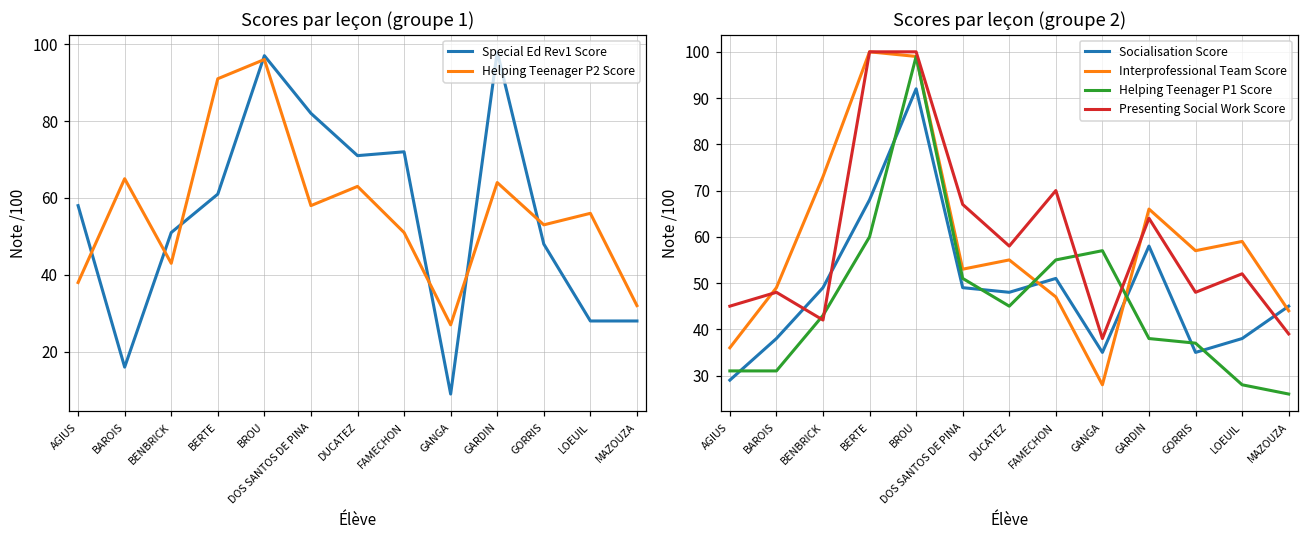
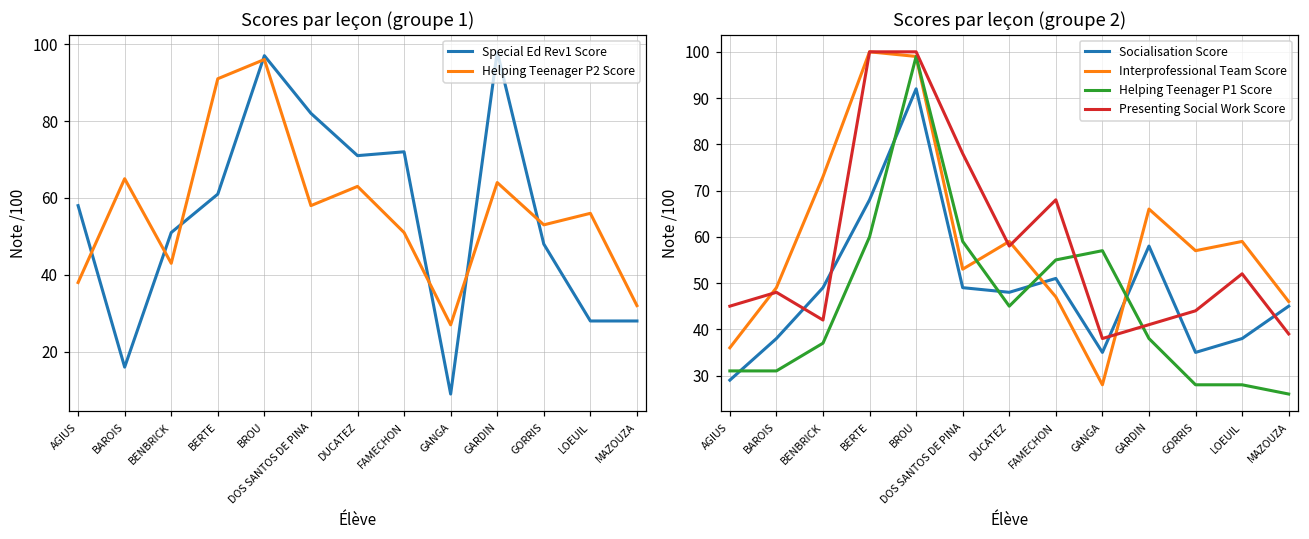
Scores par leçon (groupe 2), Helping Teenager P1 Score, BENBRICK: 43 -> 37
Scores par leçon (groupe 2), Helping Teenager P1 Score, DOS SANTOS DE PINA: 51 -> 59
Scores par leçon (groupe 2), Presenting Social Work Score, DOS SANTOS DE PINA: 67 -> 78
Scores par leçon (groupe 2), Interprofessional Team Score, DUCATEZ: 55 -> 59
Scores par leçon (groupe 2), Presenting Social Work Score, FAMECHON: 70 -> 68
Scores par leçon (groupe 2), Presenting Social Work Score, GARDIN: 64 -> 41
Scores par leçon (groupe 2), Helping Teenager P1 Score, GORRIS: 37 -> 28
Scores par leçon (groupe 2), Presenting Social Work Score, GORRIS: 48 -> 44
Scores par leçon (groupe 2), Interprofessional Team Score, MAZOUZA: 44 -> 46
